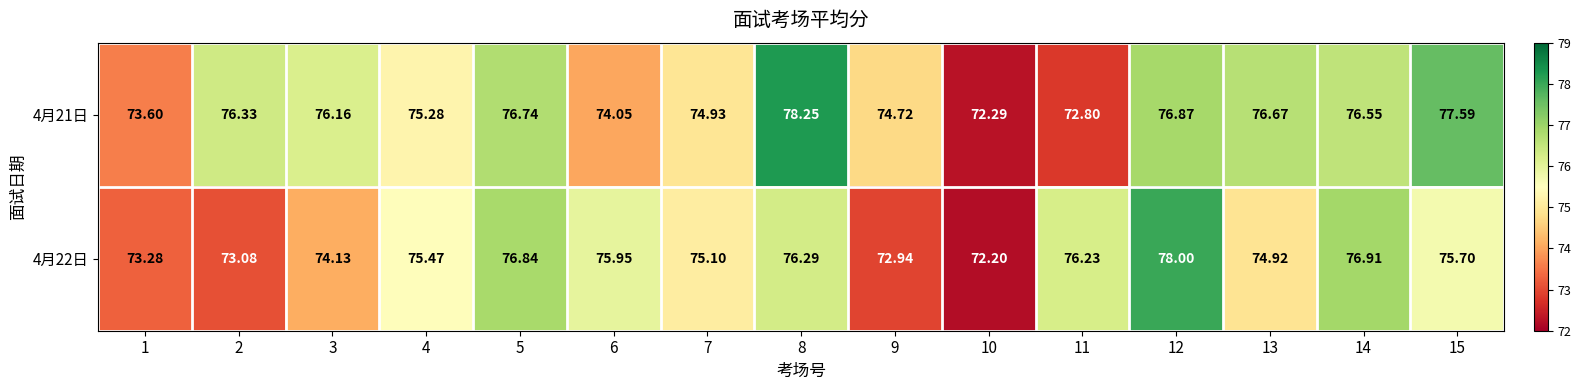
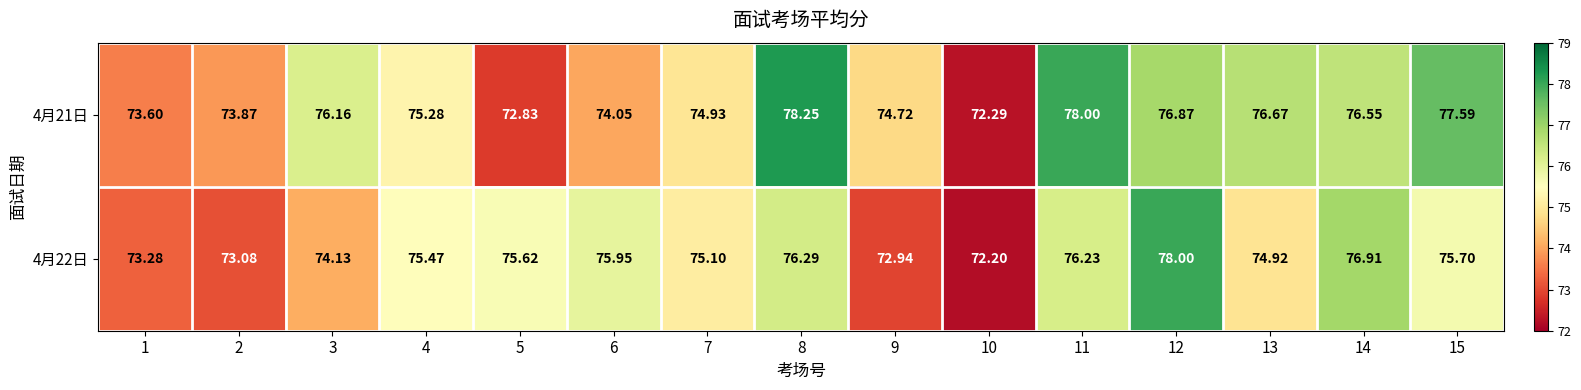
4月21日, 2: 76.33 -> 73.87
4月21日, 5: 76.74 -> 72.83
4月21日, 11: 72.80 -> 78.00
4月22日, 5: 76.84 -> 75.62
